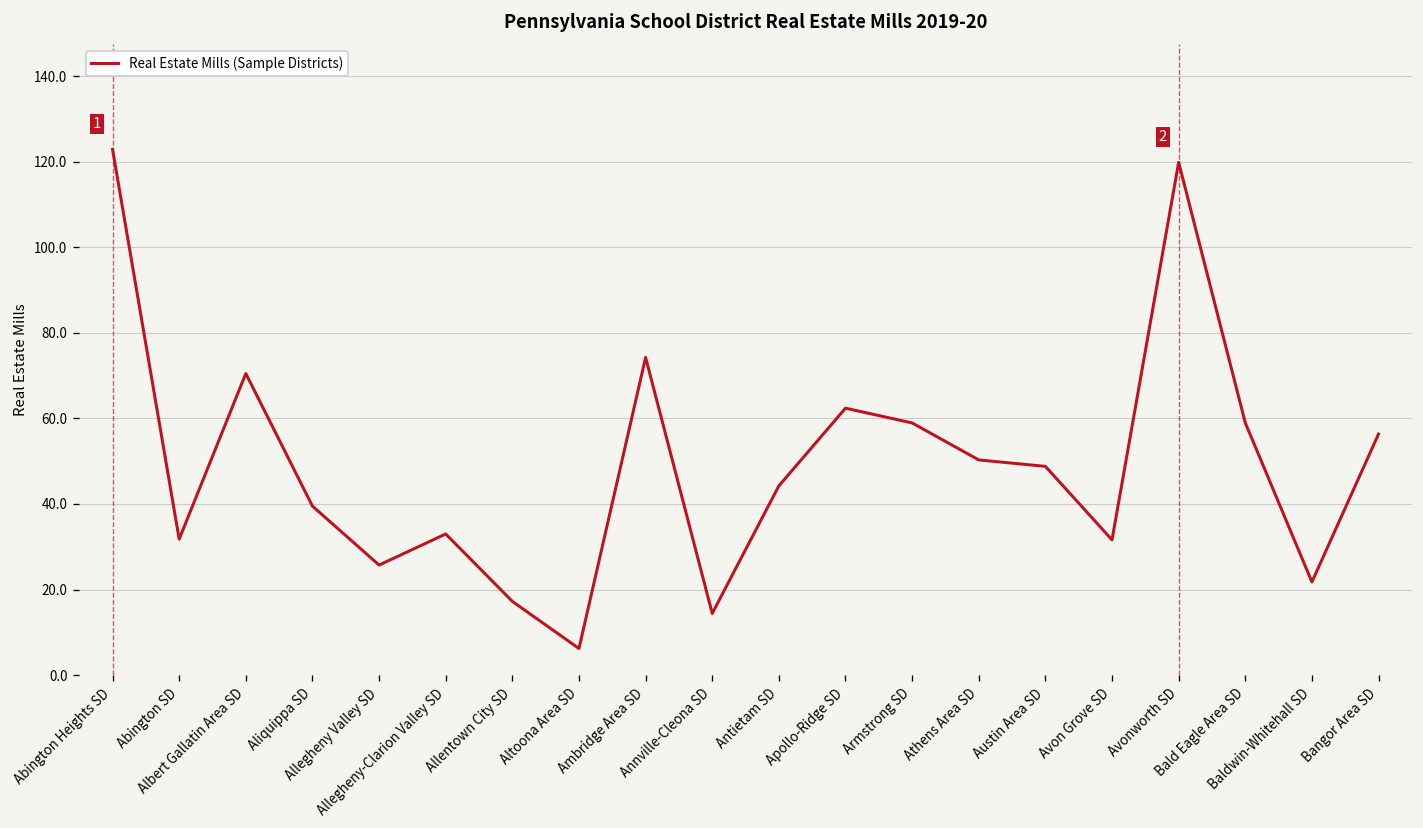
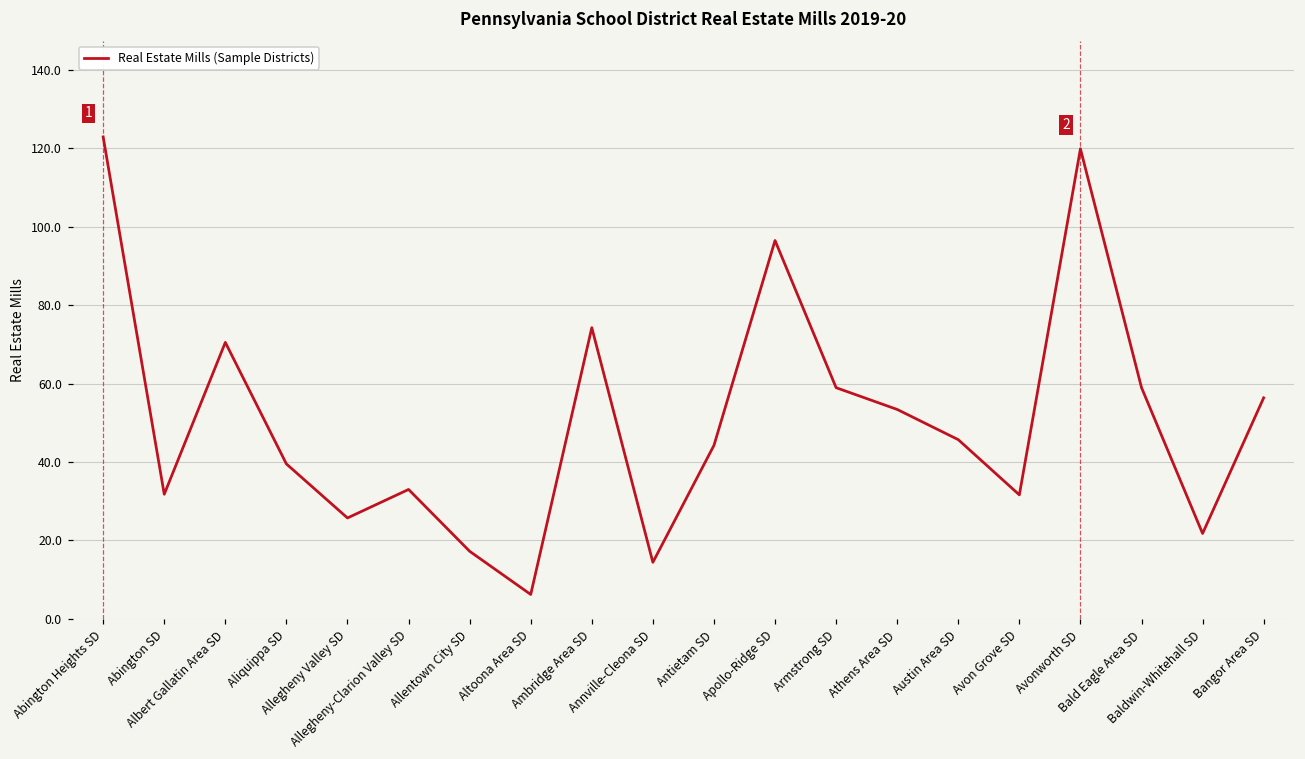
Apollo-Ridge SD: 62 -> 97
Athens Area SD: 50 -> 53
Austin Area SD: 49 -> 46
